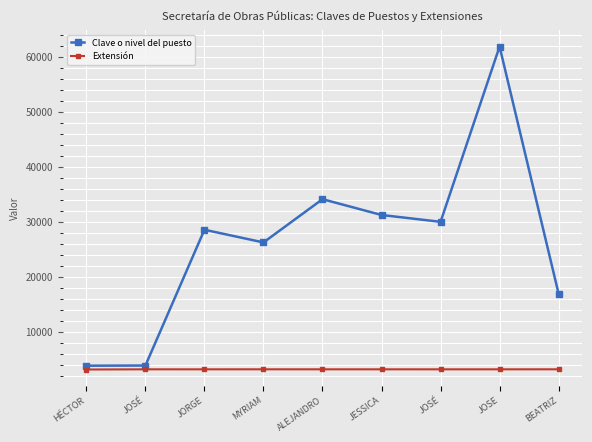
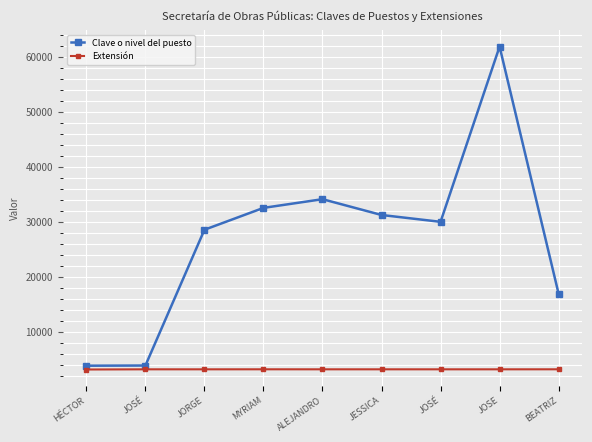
Clave o nivel del puesto, MYRIAM: 26000 -> 33000
